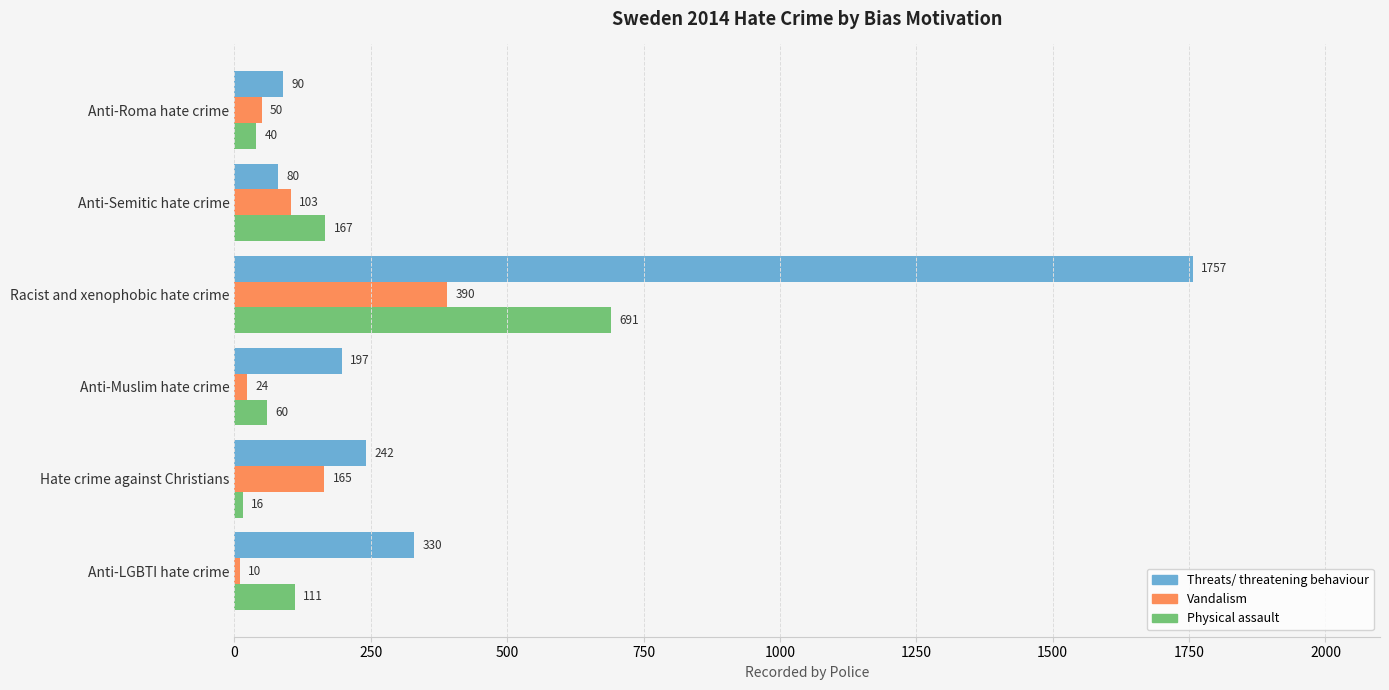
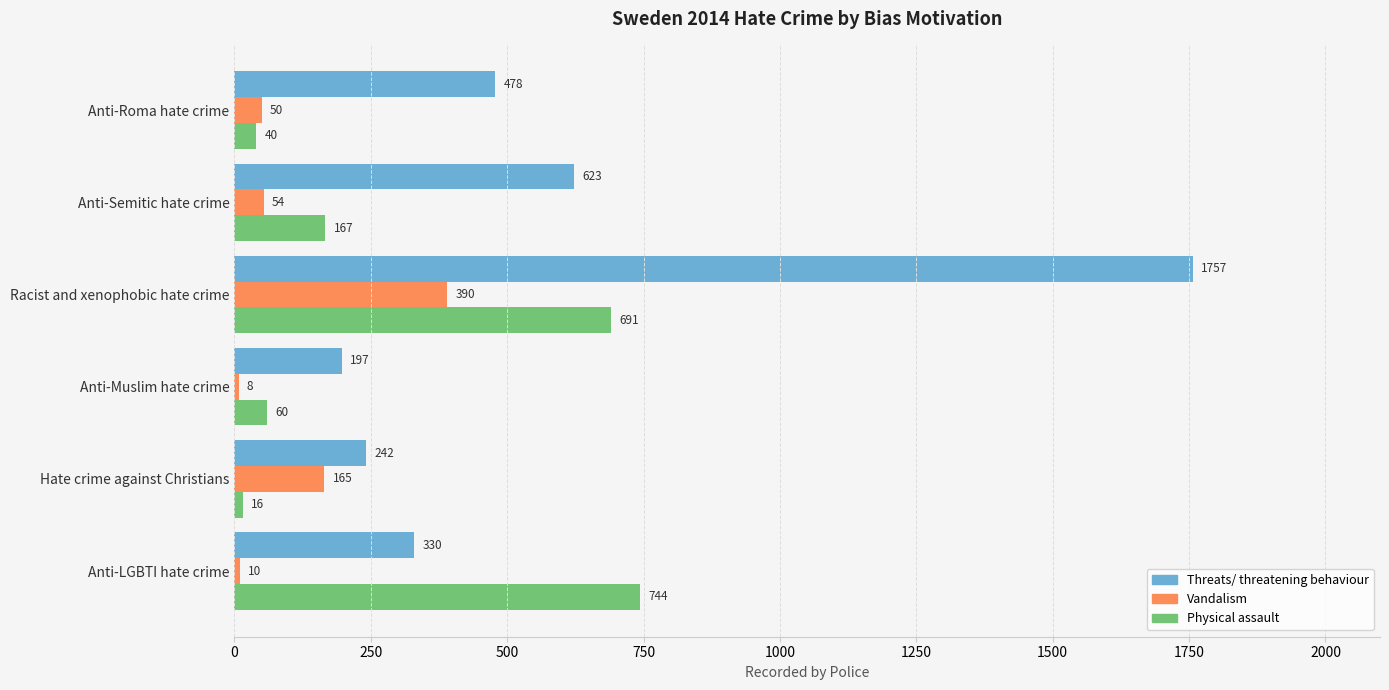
Threats/ threatening behaviour, Anti-Roma hate crime: 90 -> 478
Threats/ threatening behaviour, Anti-Semitic hate crime: 80 -> 623
Vandalism, Anti-Semitic hate crime: 103 -> 54
Vandalism, Anti-Muslim hate crime: 24 -> 8
Physical assault, Anti-LGBTI hate crime: 111 -> 744
